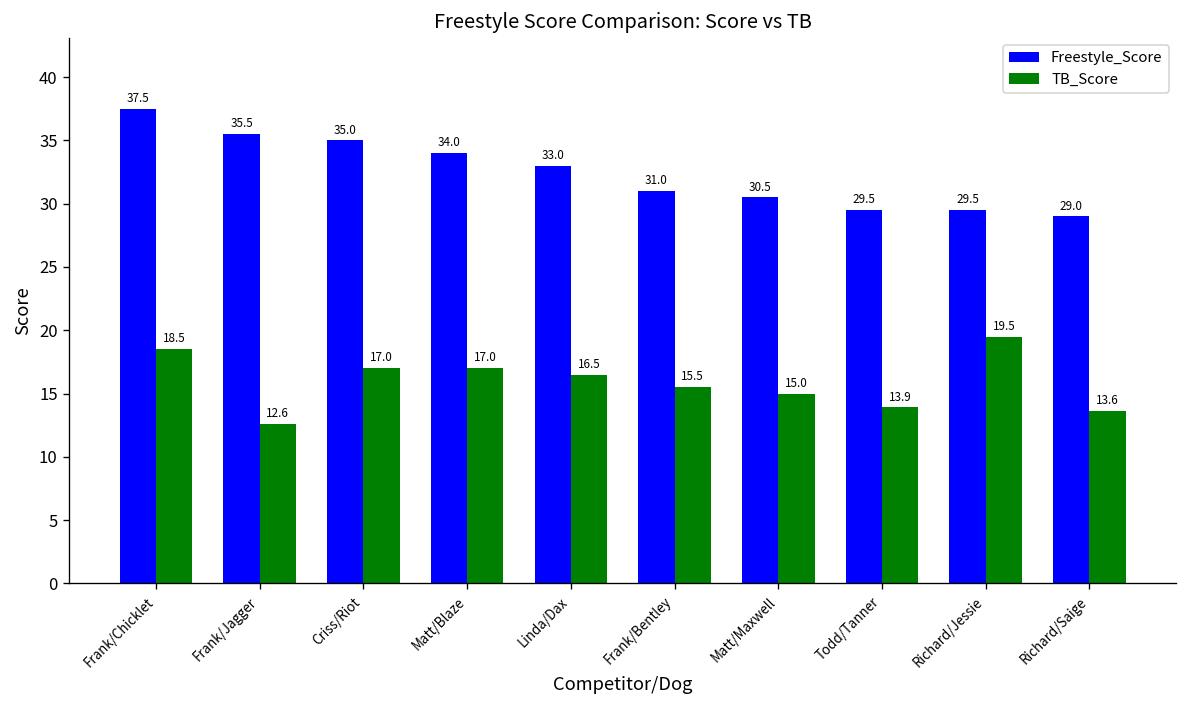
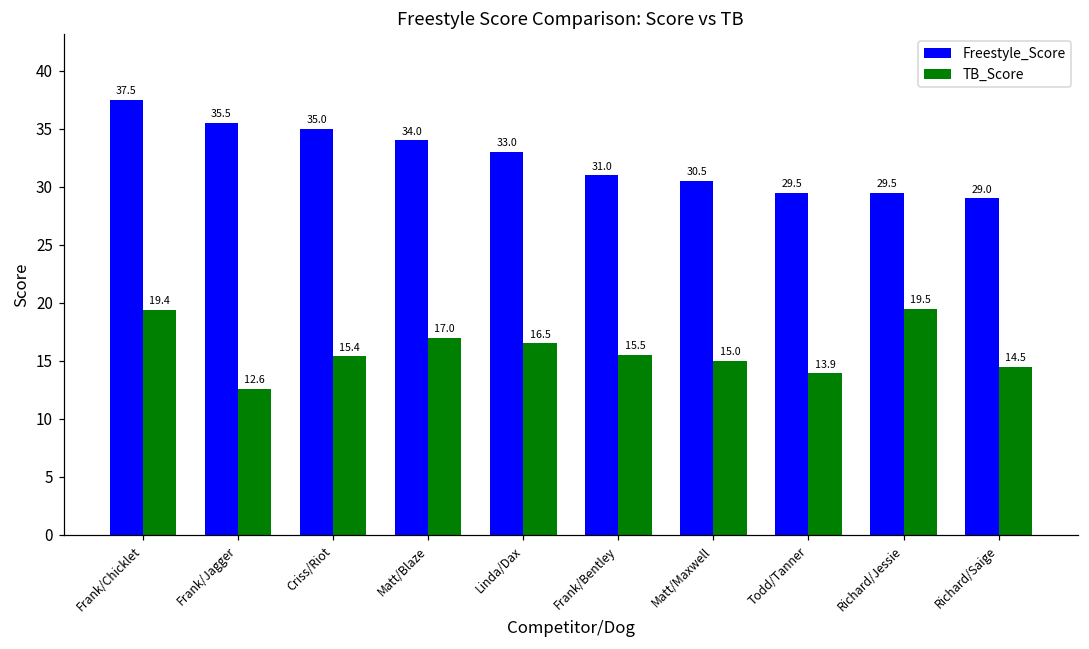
TB_Score, Frank/Chicklet: 18.5 -> 19.4
TB_Score, Criss/Riot: 17.0 -> 15.4
TB_Score, Richard/Saige: 13.6 -> 14.5
